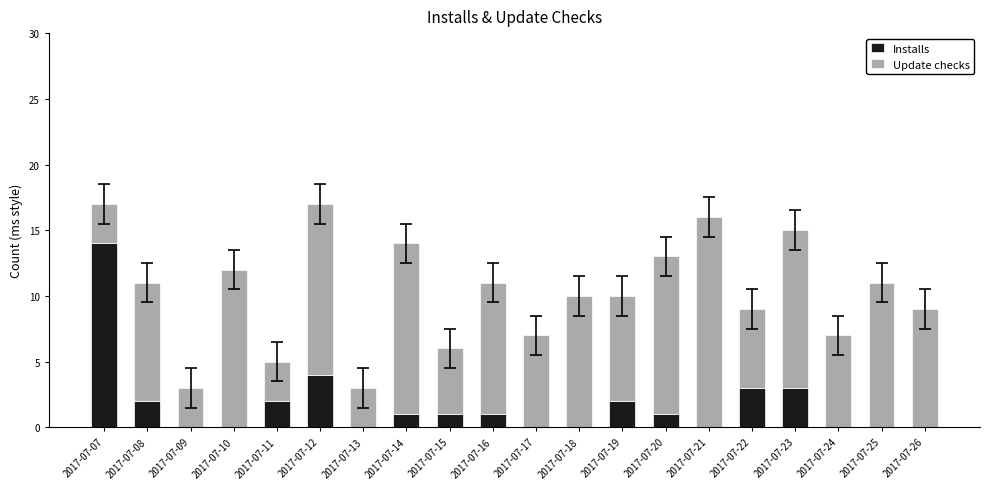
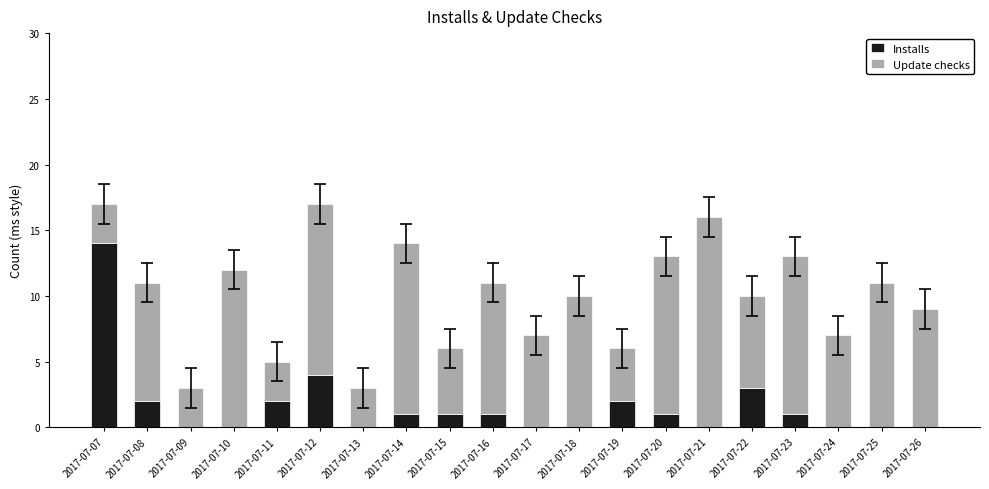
Update checks, 2017-07-19: 8 -> 4
Update checks, 2017-07-22: 6 -> 7
Installs, 2017-07-23: 3 -> 1
